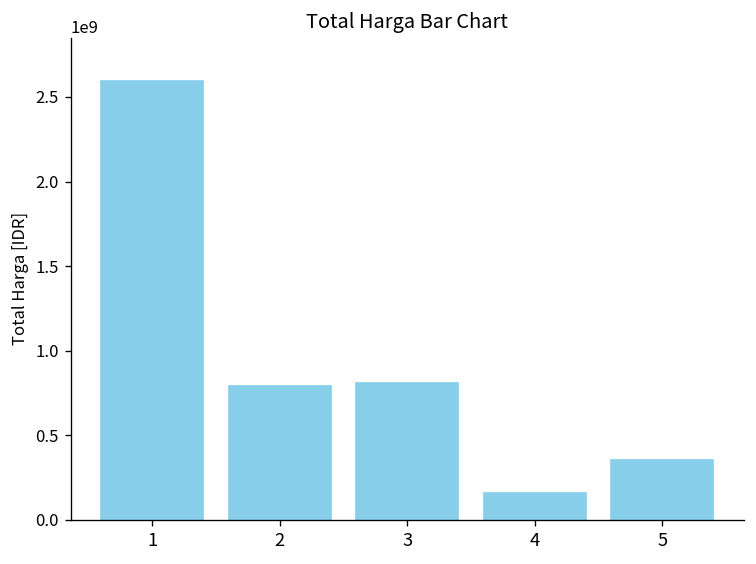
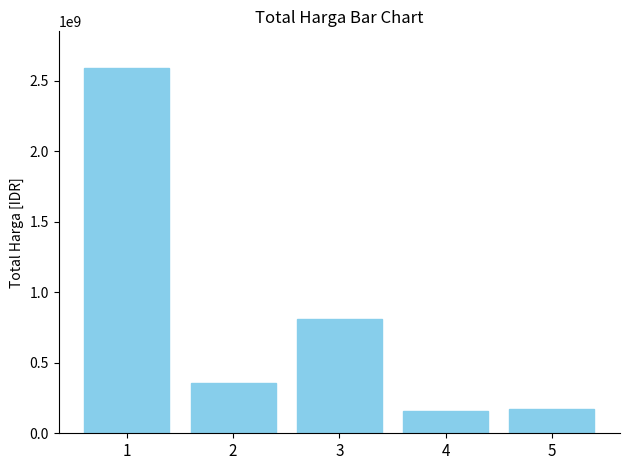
2: 790000000 -> 350000000
5: 350000000 -> 170000000
